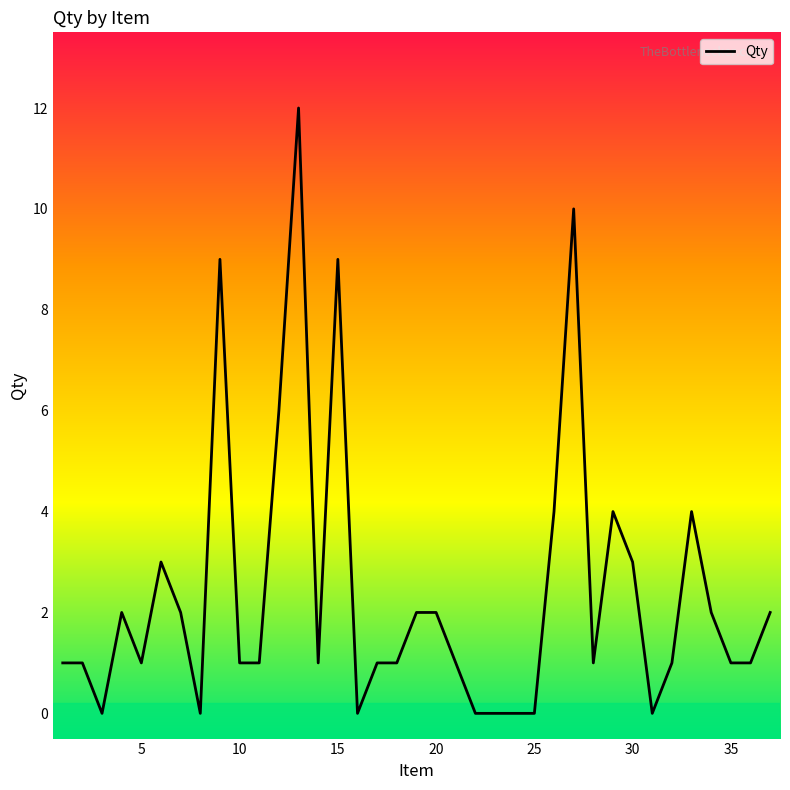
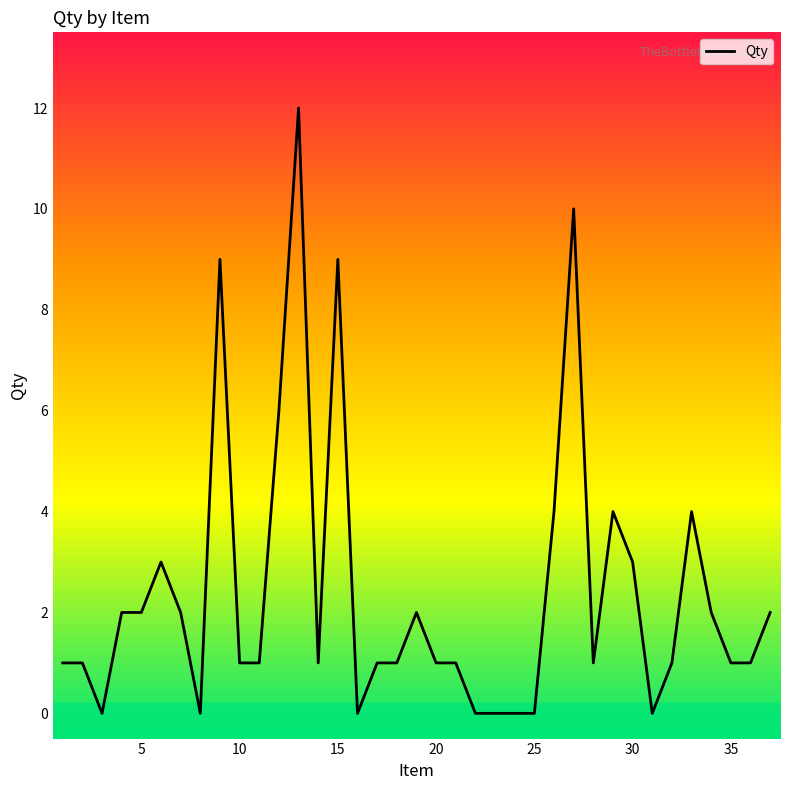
5: 1 -> 2
20: 2 -> 1
